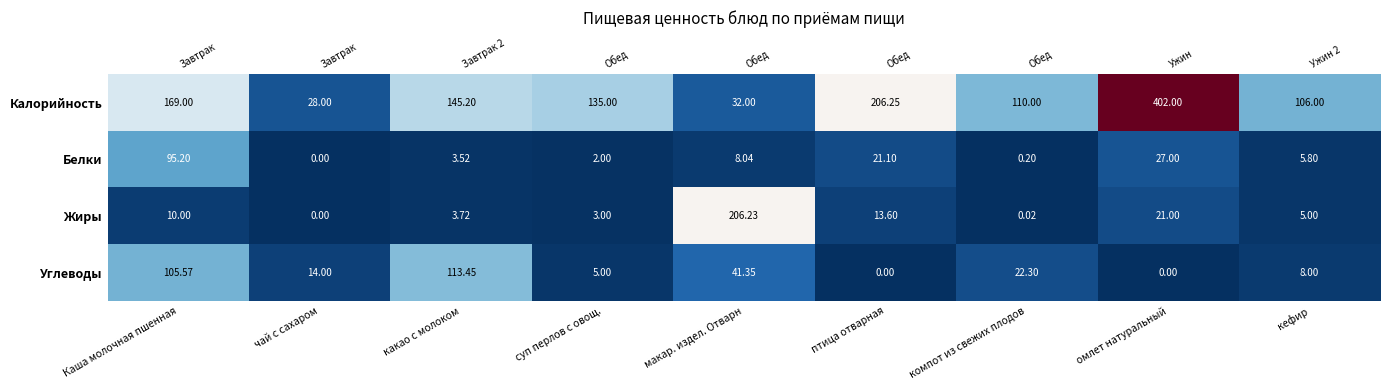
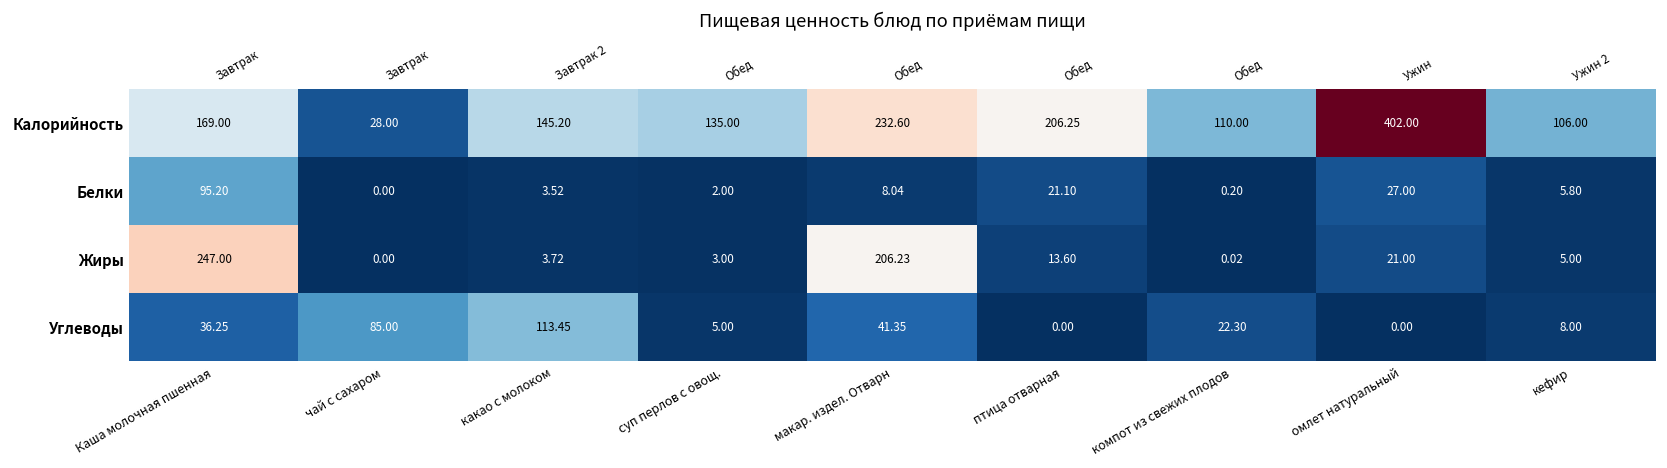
Калорийность, макар. издел. Отварн: 32.00 -> 232.60
Жиры, Каша молочная пшенная: 10.00 -> 247.00
Углеводы, Каша молочная пшенная: 105.57 -> 36.25
Углеводы, чай с сахаром: 14.00 -> 85.00
